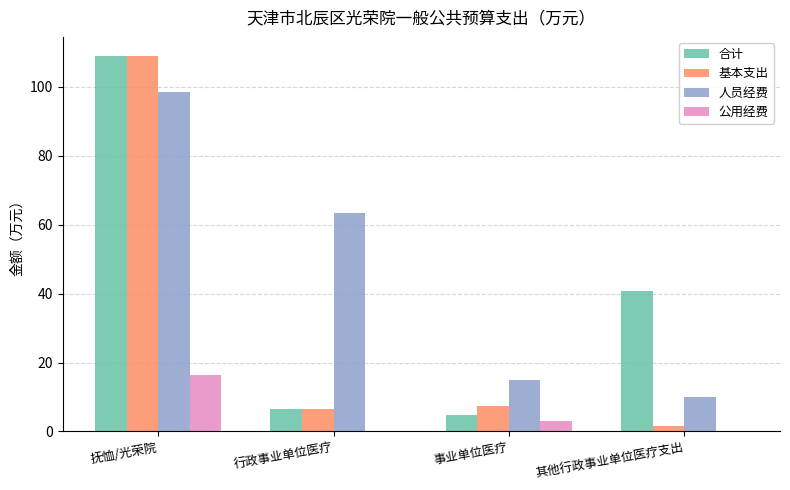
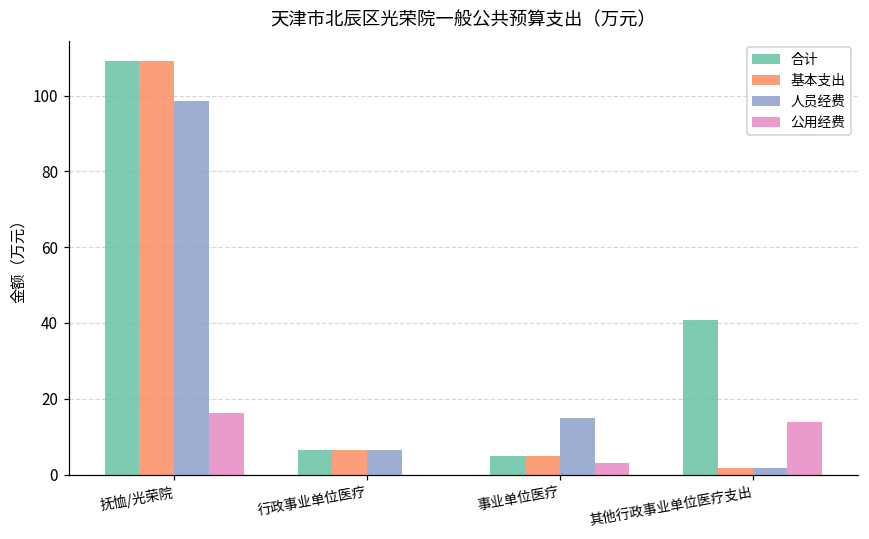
人员经费, 行政事业单位医疗: 63 -> 6
基本支出, 事业单位医疗: 7 -> 5
人员经费, 其他行政事业单位医疗支出: 10 -> 2
公用经费, 其他行政事业单位医疗支出: 0 -> 14
